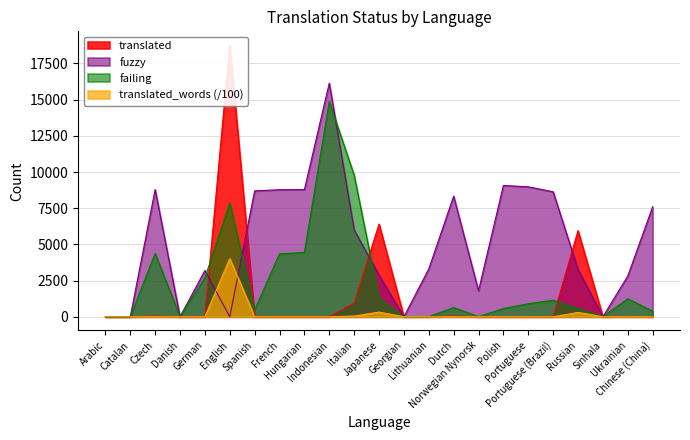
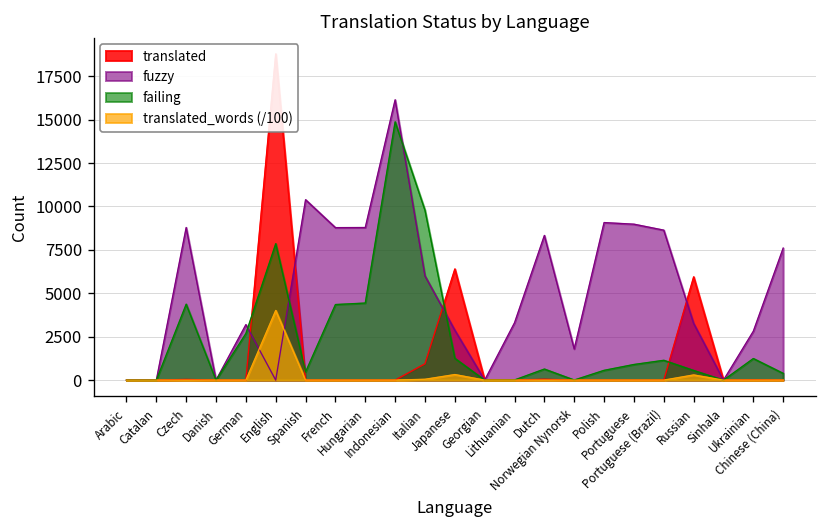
fuzzy, Spanish: 8700 -> 10400
